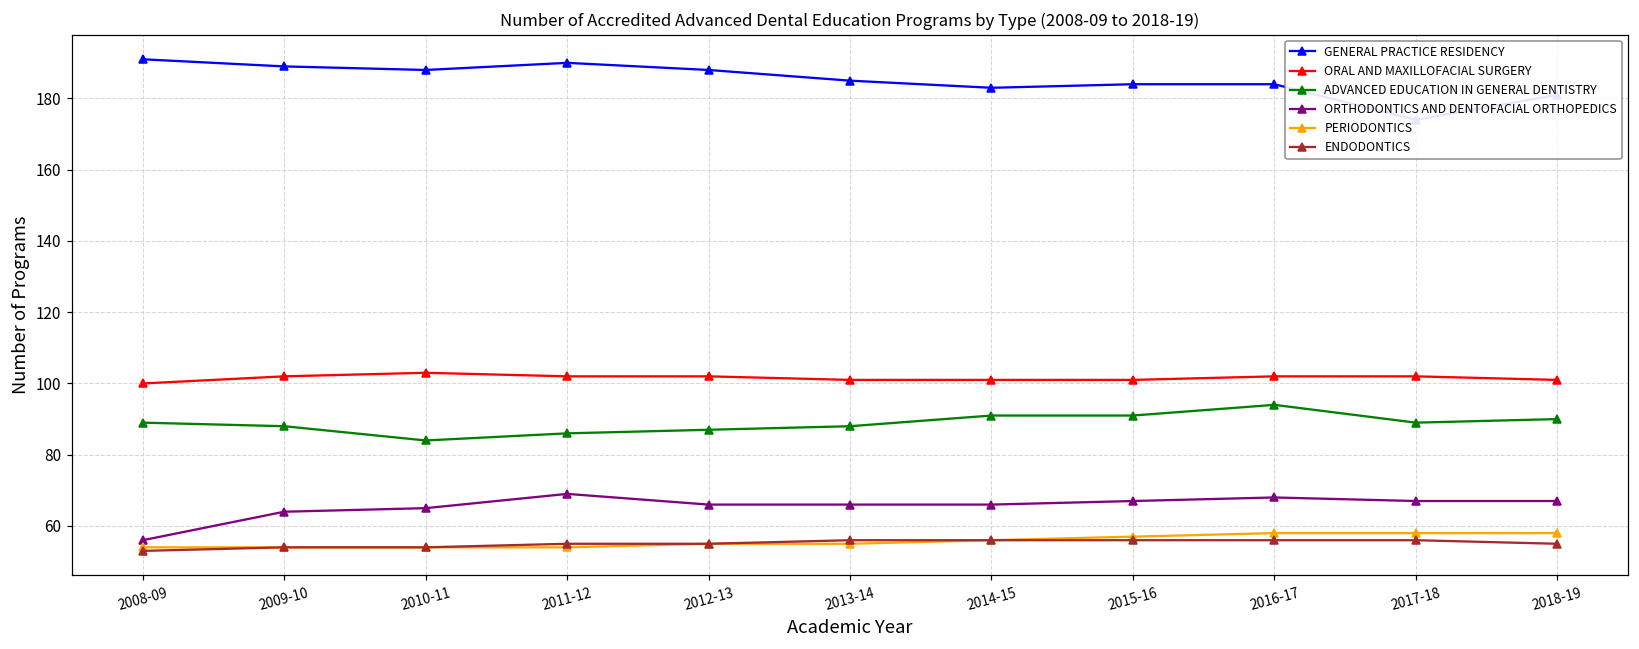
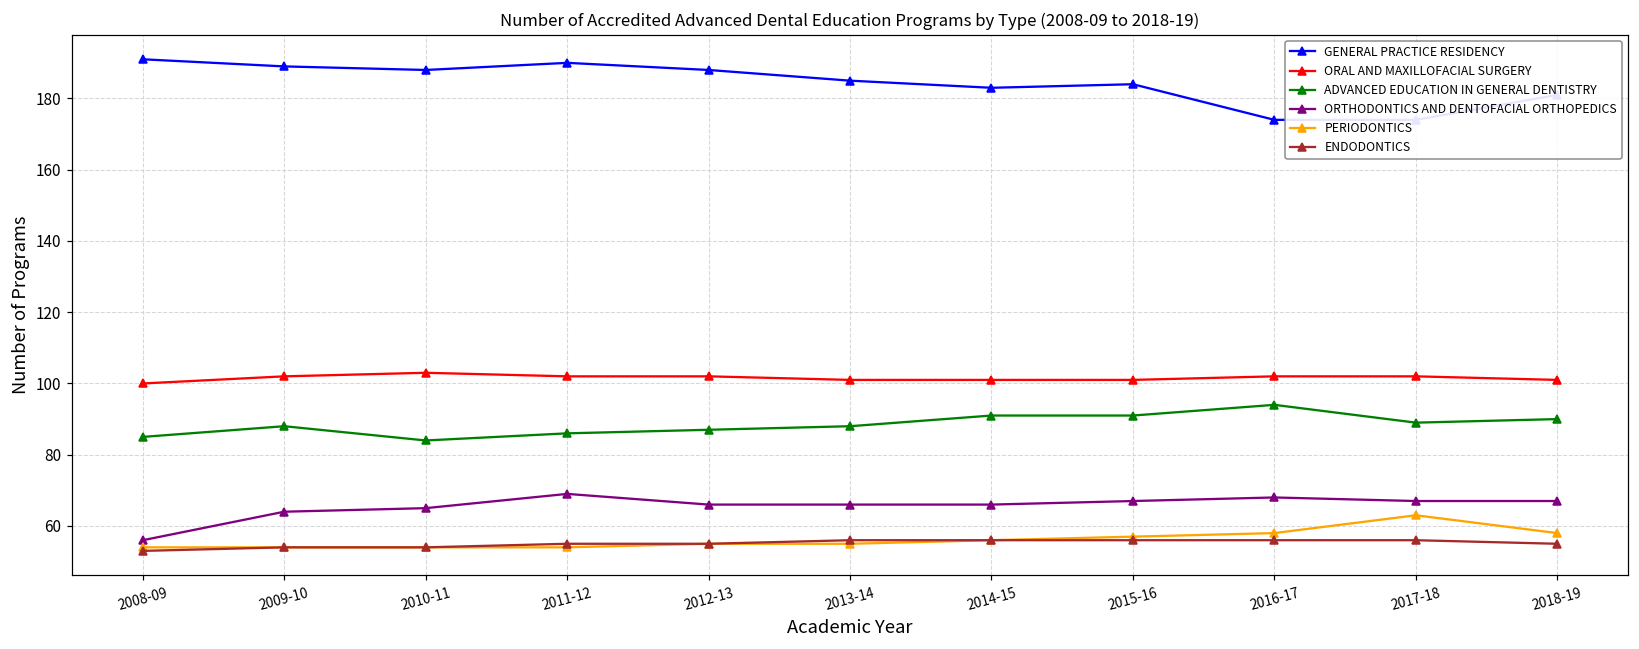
ADVANCED EDUCATION IN GENERAL DENTISTRY, 2008-09: 89 -> 85
GENERAL PRACTICE RESIDENCY, 2016-17: 184 -> 174
PERIODONTICS, 2017-18: 58 -> 63
